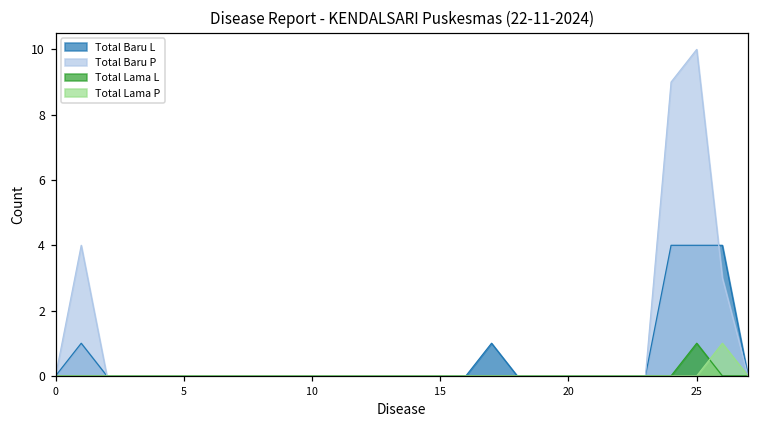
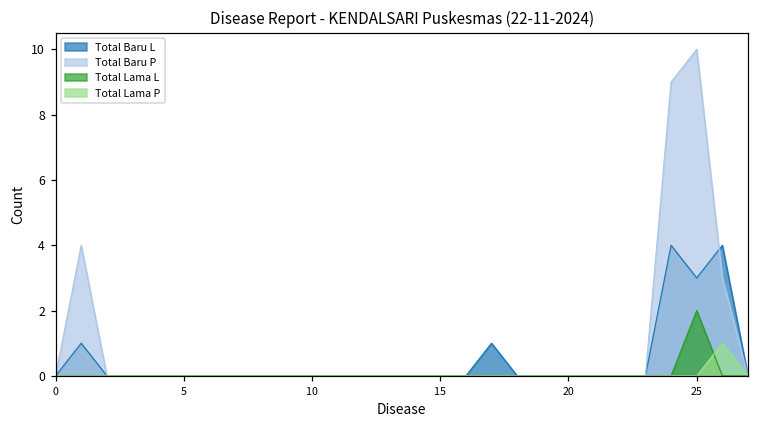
Total Baru L, 25: 4 -> 3
Total Lama L, 25: 1 -> 2
